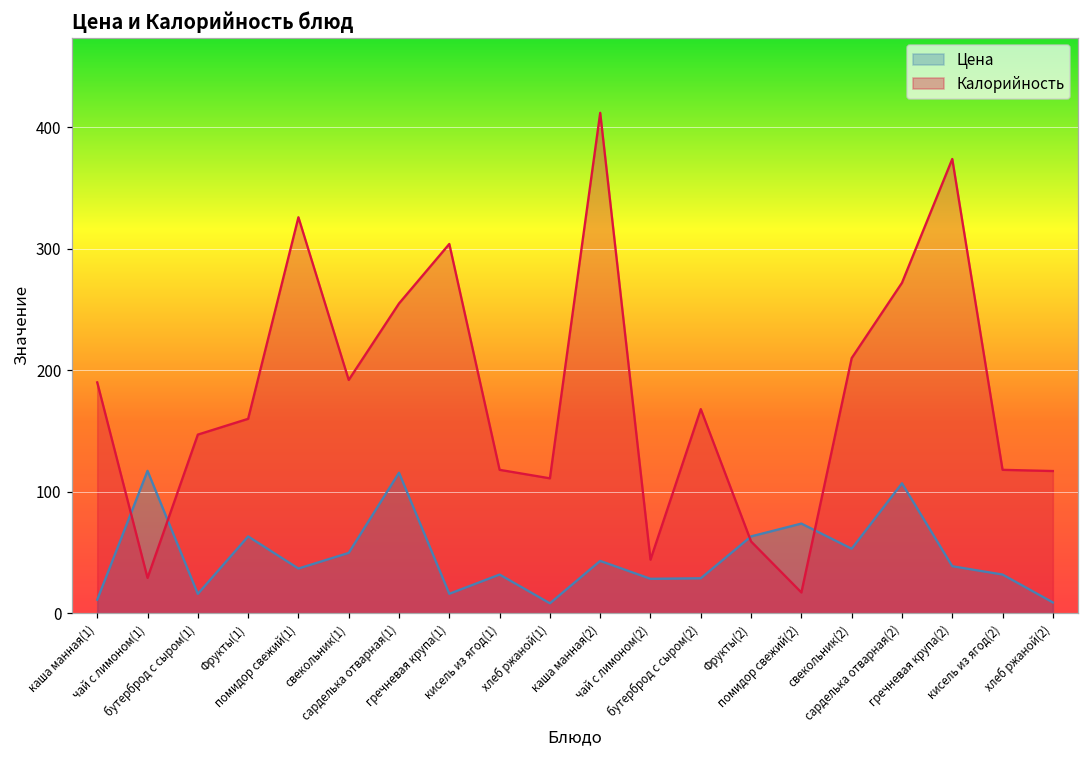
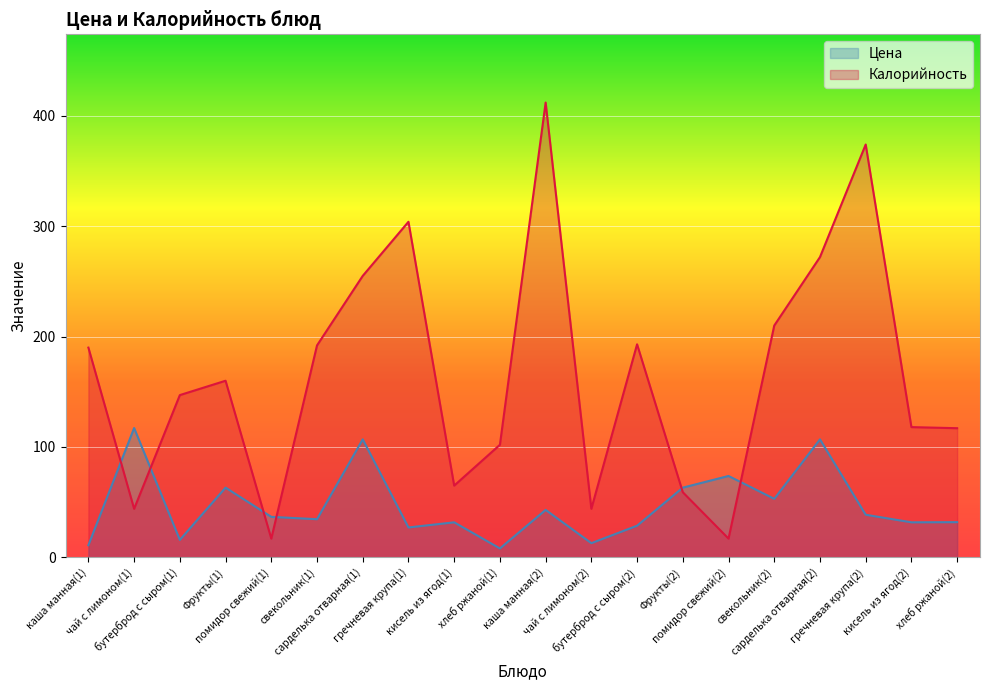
Калорийность, чай с лимоном(1): 29 -> 44
Калорийность, помидор свежий(1): 326 -> 17
Цена, свекольник(1): 50 -> 35
Цена, сарделька отварная(1): 116 -> 107
Цена, гречневая крупа(1): 16 -> 27
Калорийность, кисель из ягод(1): 118 -> 65
Калорийность, хлеб ржаной(1): 111 -> 102
Цена, чай с лимоном(2): 28 -> 13
Калорийность, бутерброд с сыром(2): 168 -> 193
Цена, хлеб ржаной(2): 9 -> 32
